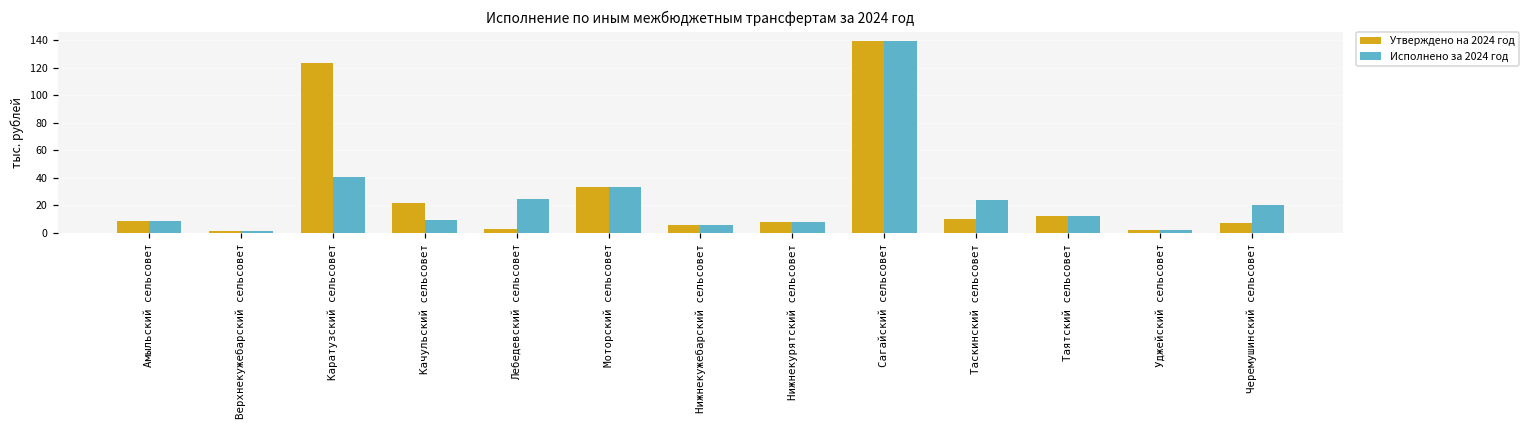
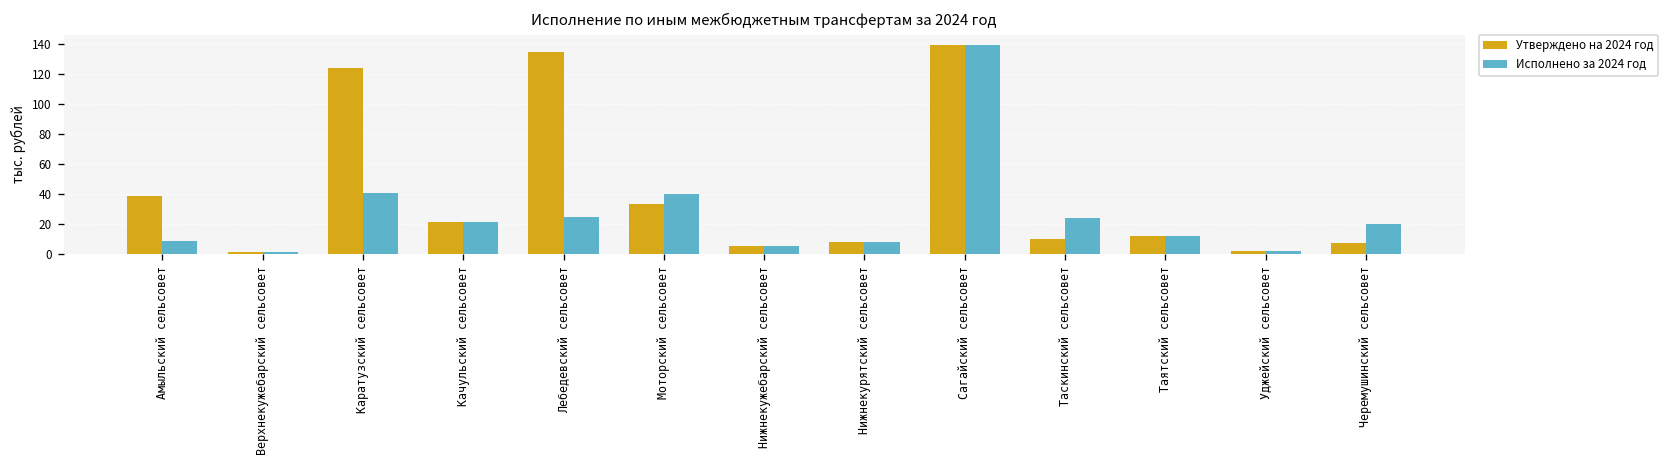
Утверждено на 2024 год, Амыльский сельсовет: 8 -> 39
Исполнено за 2024 год, Качульский сельсовет: 9 -> 22
Утверждено на 2024 год, Лебедевский сельсовет: 3 -> 135
Исполнено за 2024 год, Моторский сельсовет: 33 -> 40
